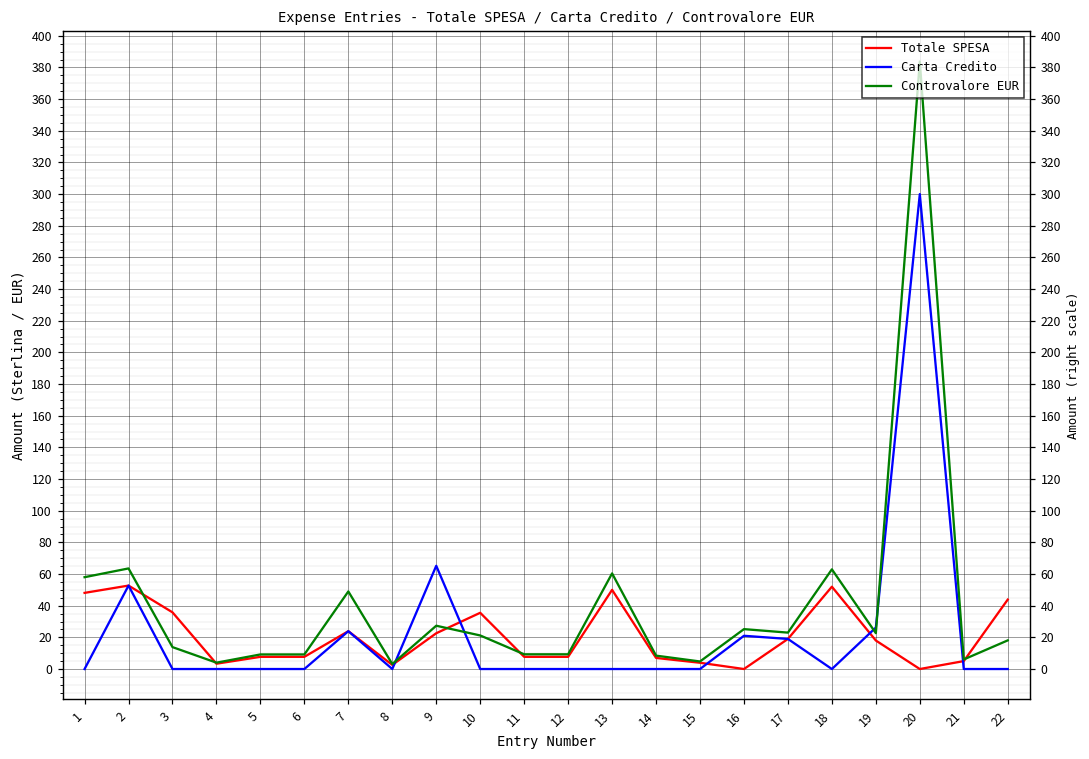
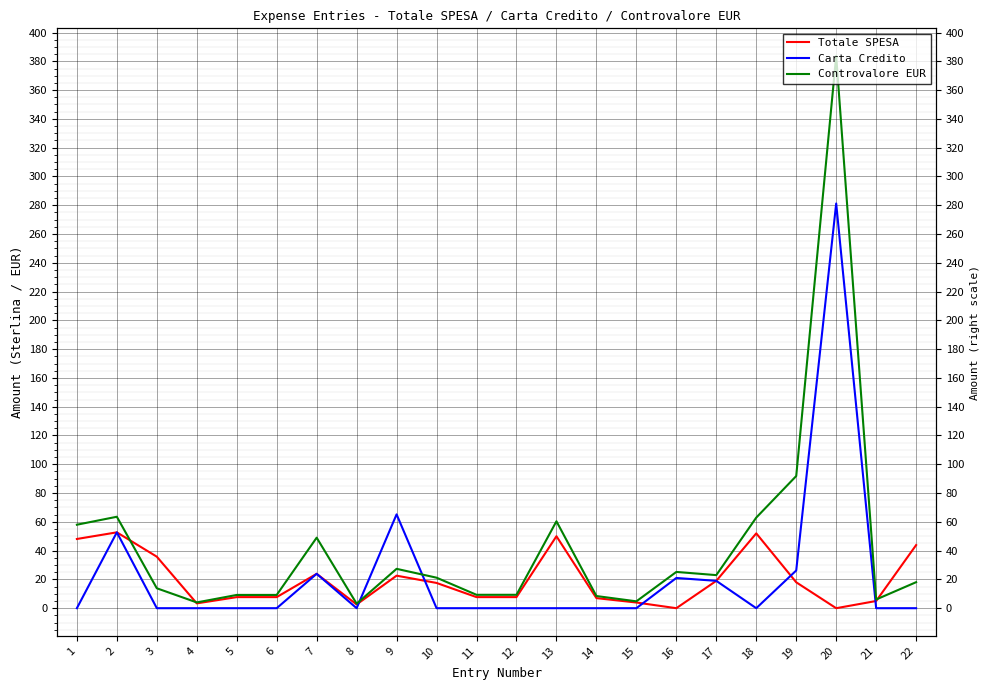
Totale SPESA, 10: 36 -> 18
Controvalore EUR, 19: 23 -> 92
Carta Credito, 20: 300 -> 281
